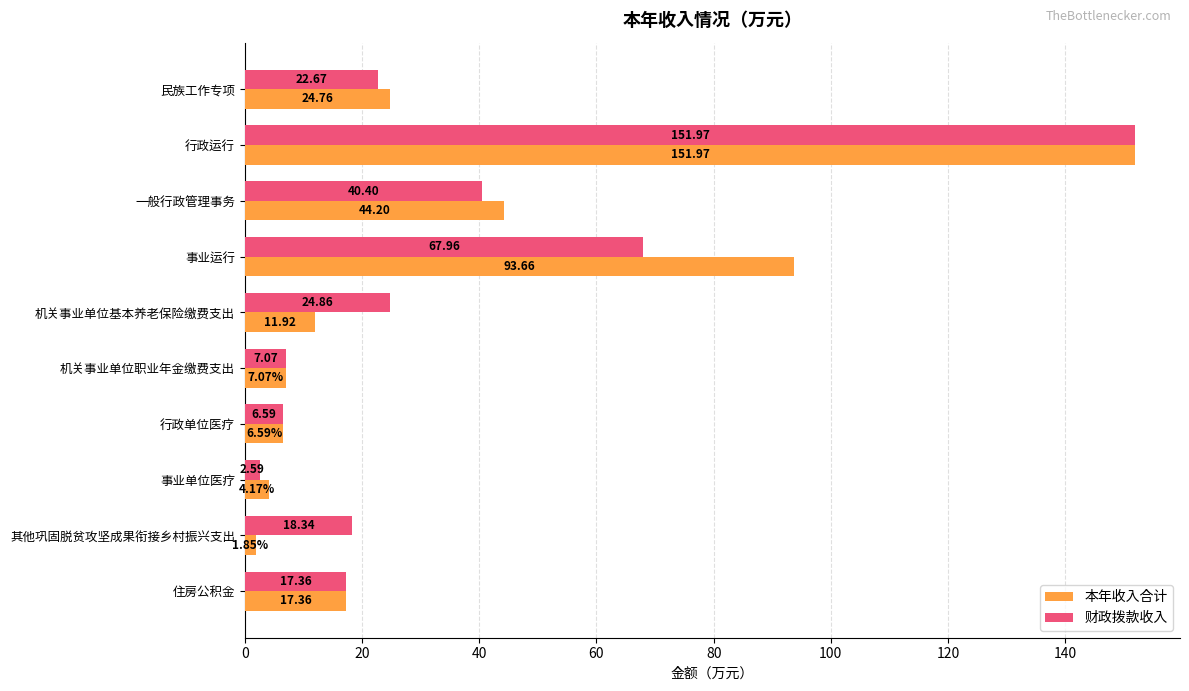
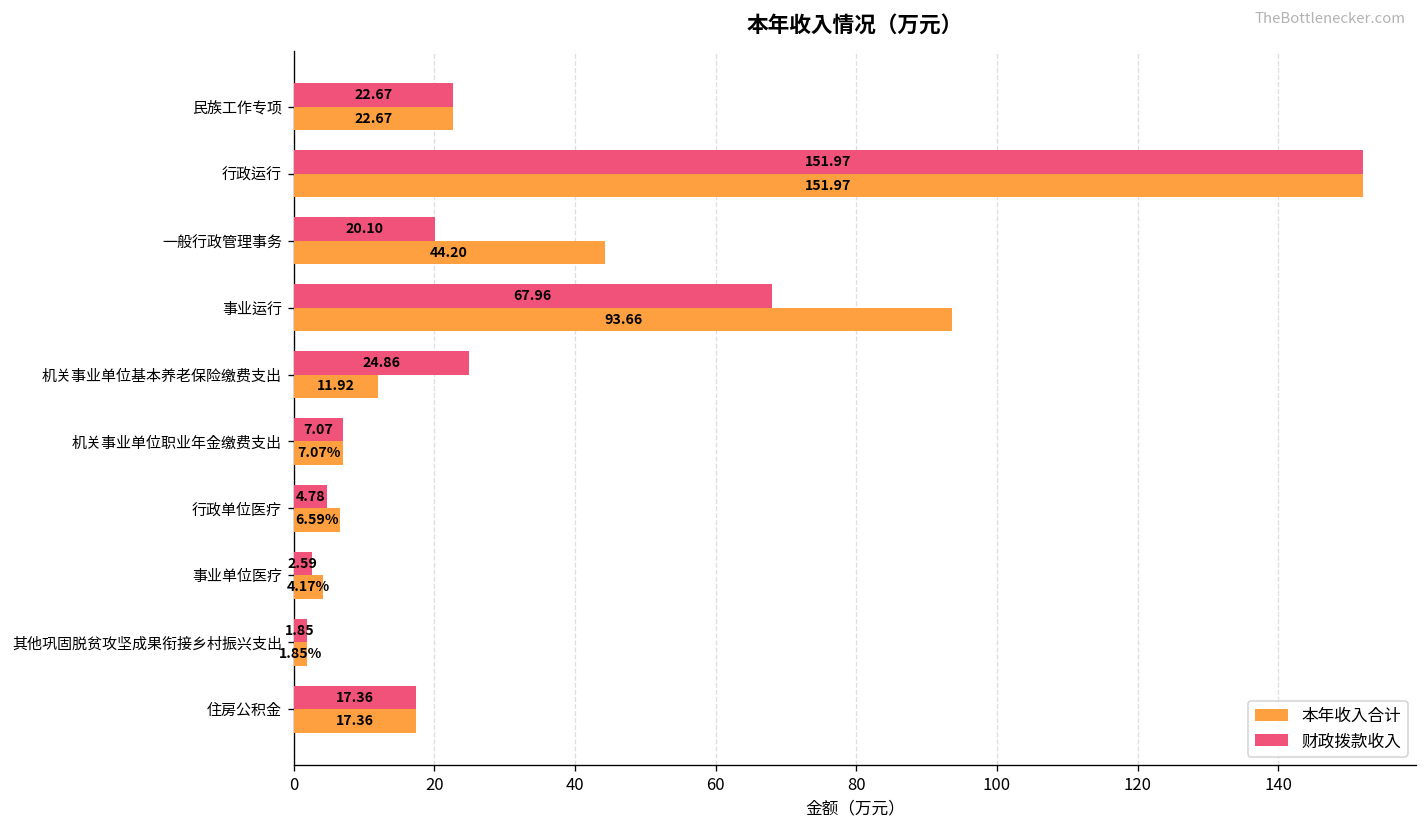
本年收入合计, 民族工作专项: 24.76 -> 22.67
财政拨款收入, 一般行政管理事务: 40.40 -> 20.10
财政拨款收入, 行政单位医疗: 6.59 -> 4.78
财政拨款收入, 其他巩固脱贫攻坚成果衔接乡村振兴支出: 18.34 -> 1.85
